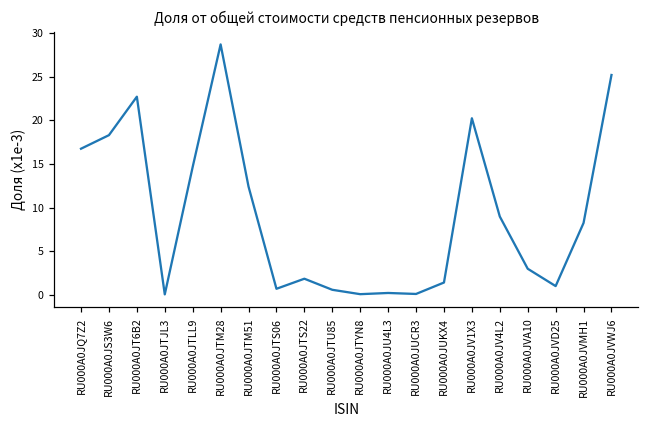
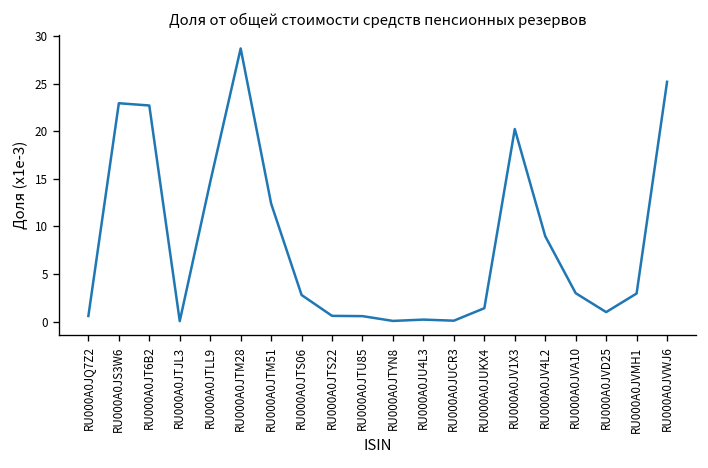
RU000A0JQ7Z2: 17 -> 1
RU000A0JS3W6: 18 -> 23
RU000A0JTS06: 1 -> 3
RU000A0JTS22: 2 -> 1
RU000A0JVMH1: 8 -> 3
